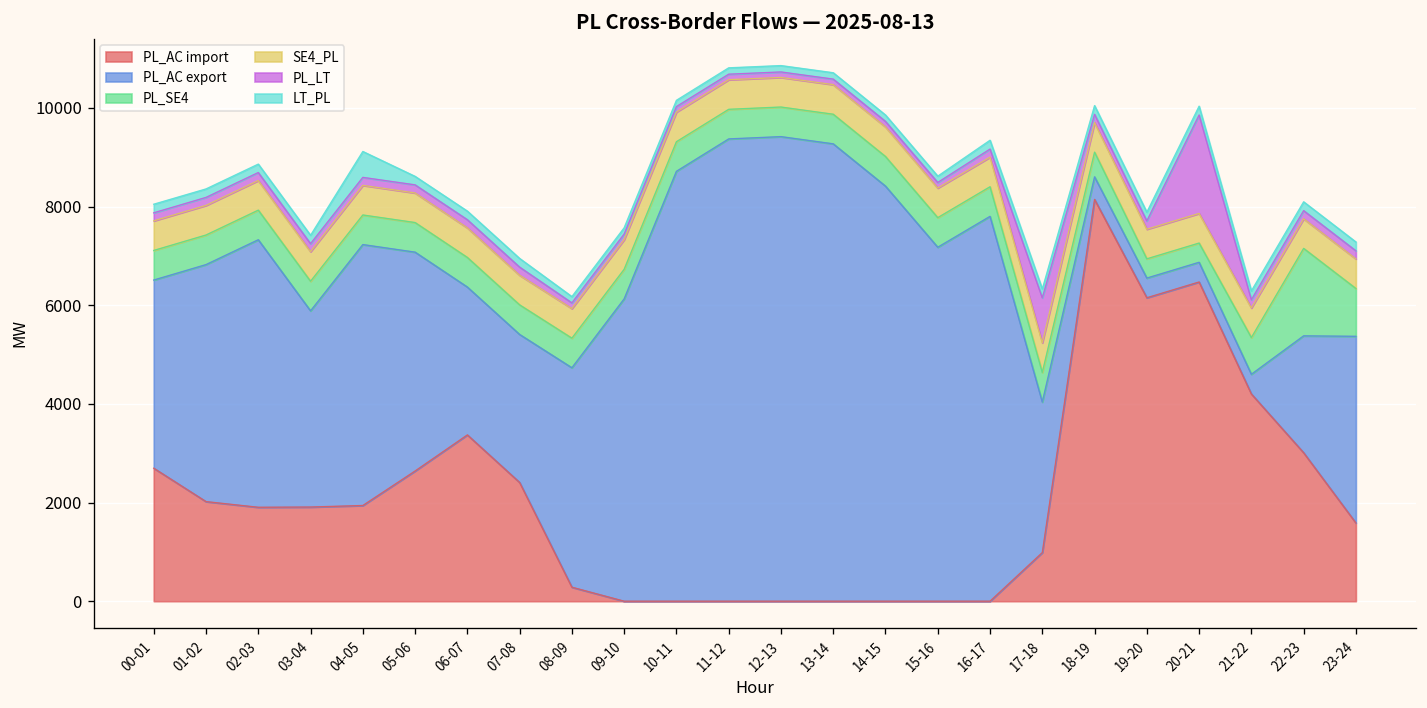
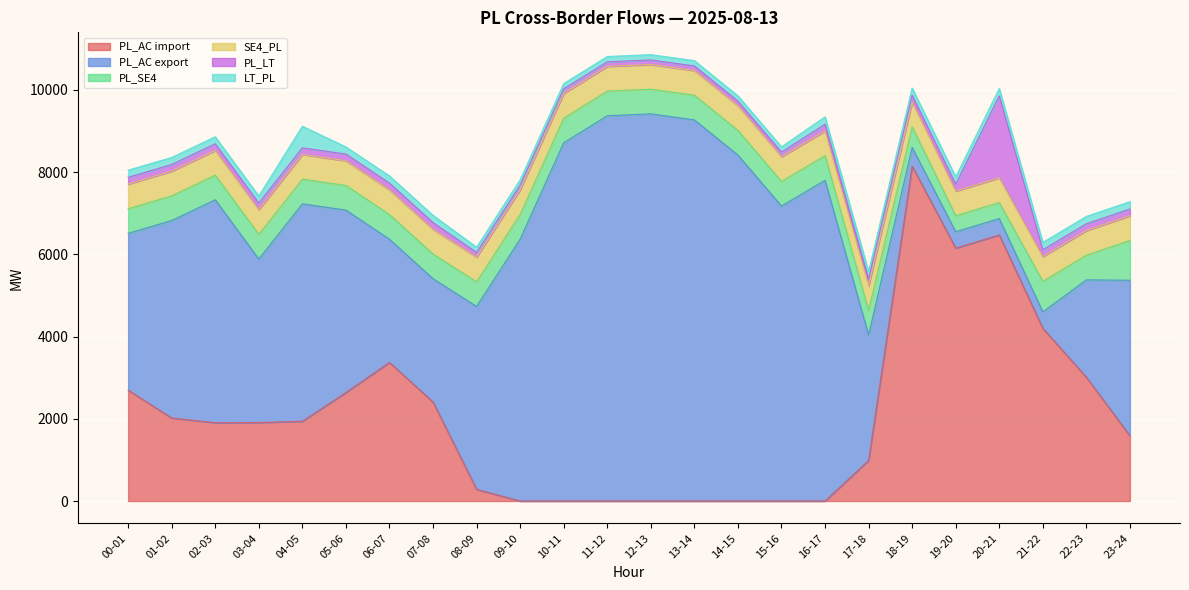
PL_AC export, 09-10: 6100 -> 6400
PL_LT, 17-18: 900 -> 200
PL_SE4, 22-23: 1800 -> 600
